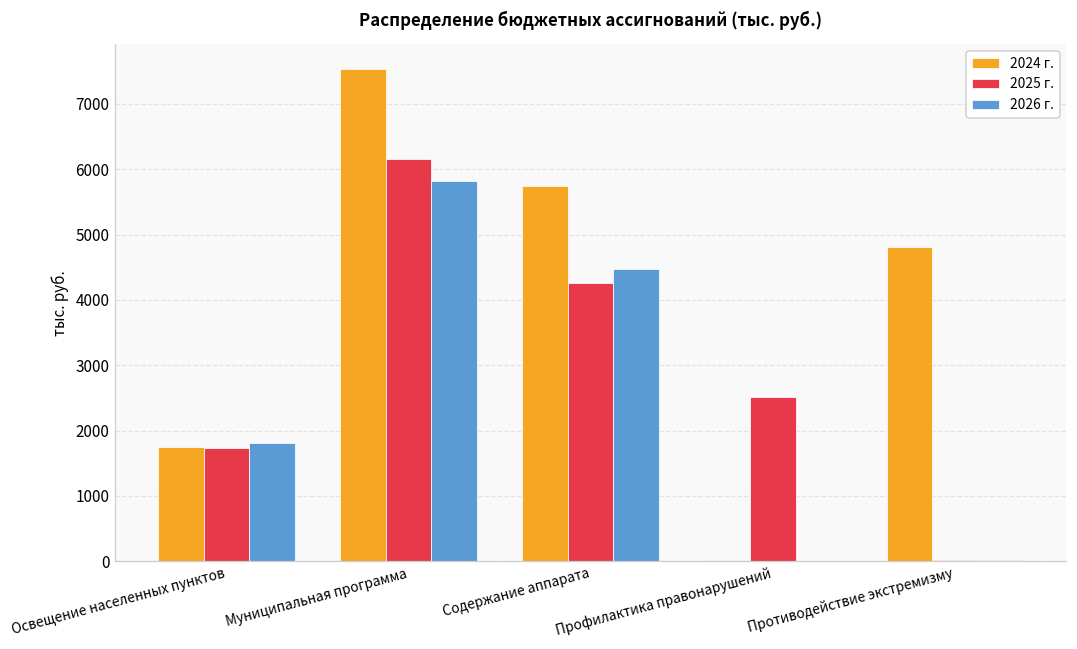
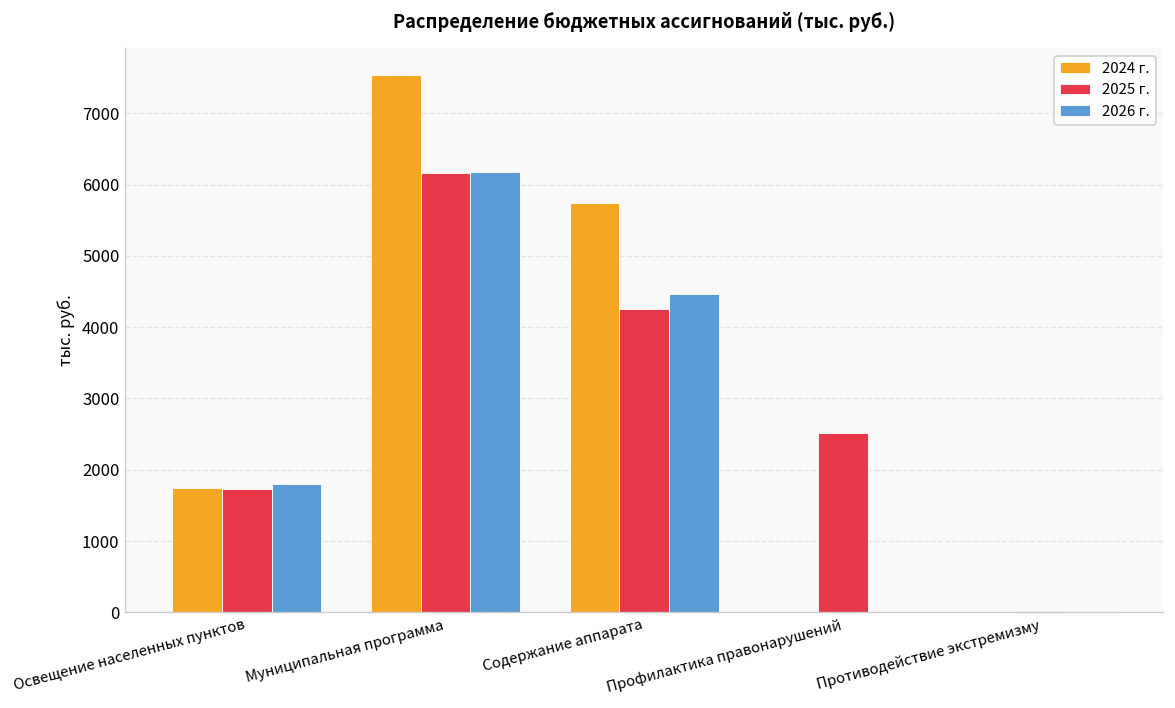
2026 г., Муниципальная программа: 5800 -> 6200
2024 г., Противодействие экстремизму: 4800 -> 0
